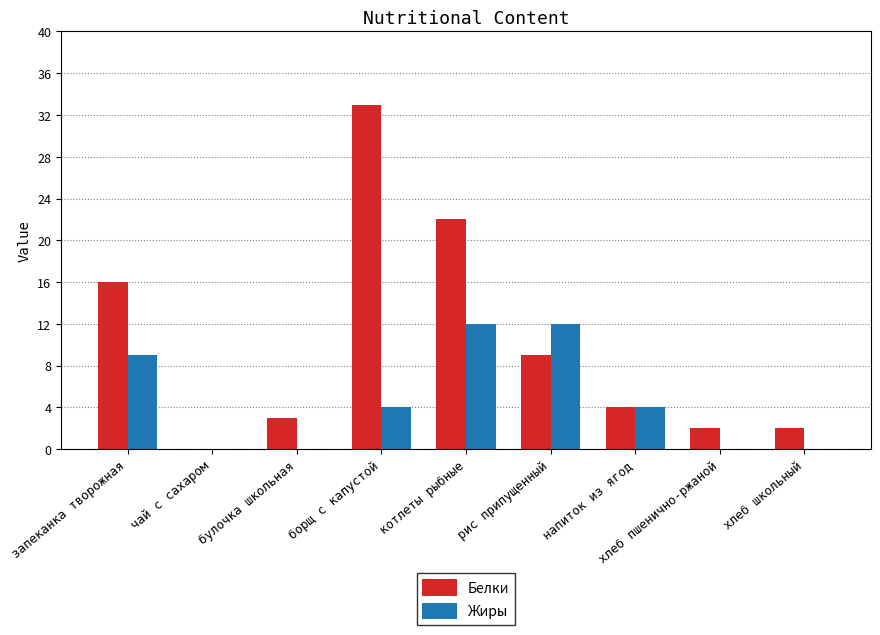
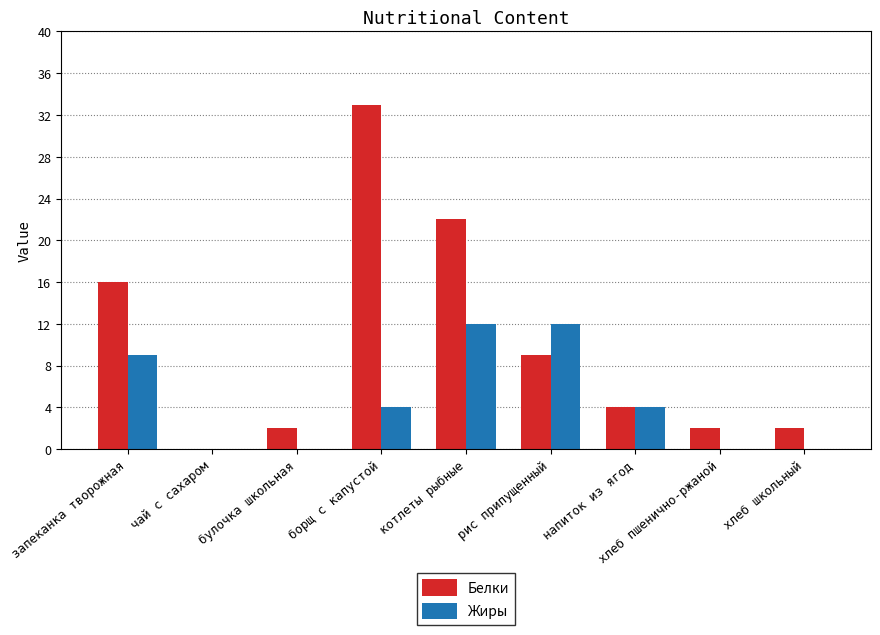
Белки, булочка школьная: 3 -> 2
